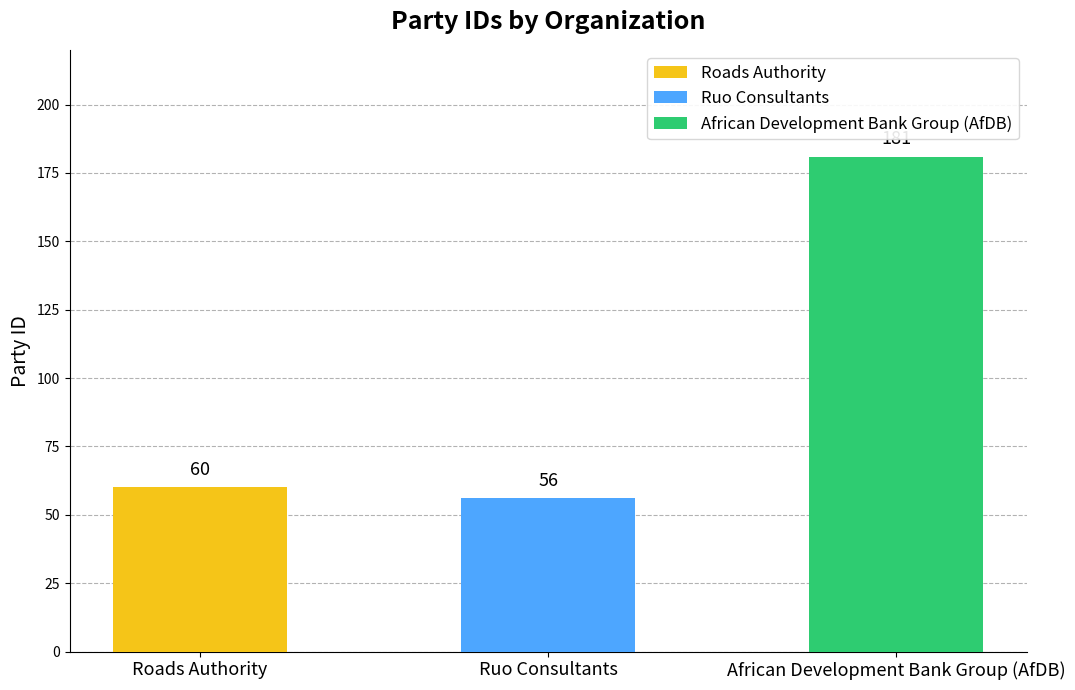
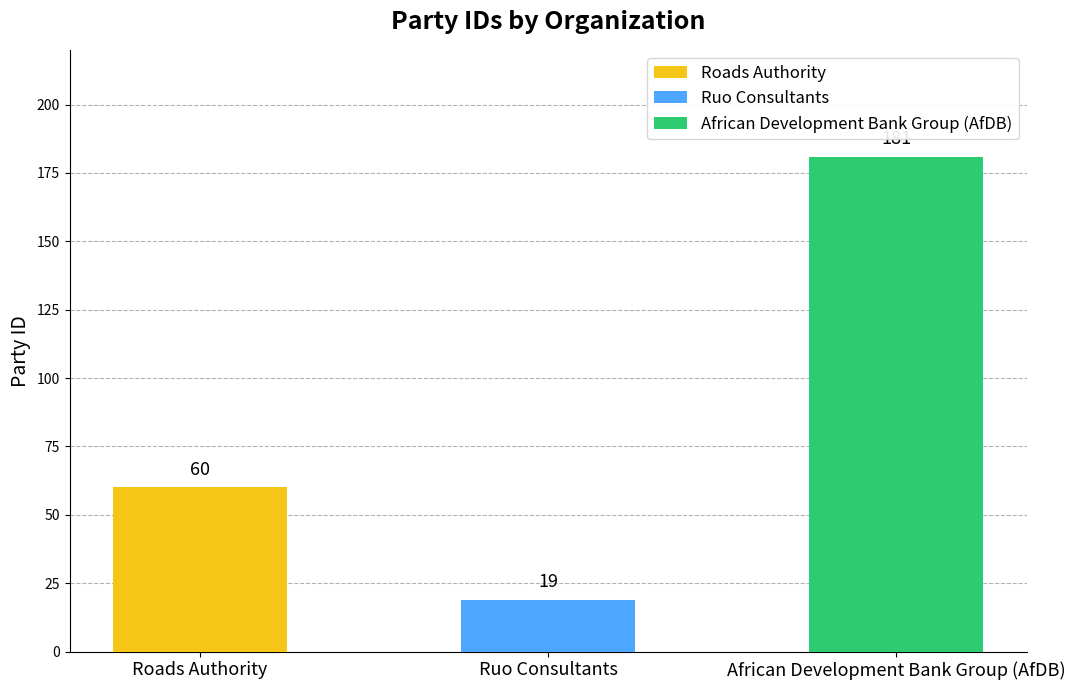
Ruo Consultants: 56 -> 19
